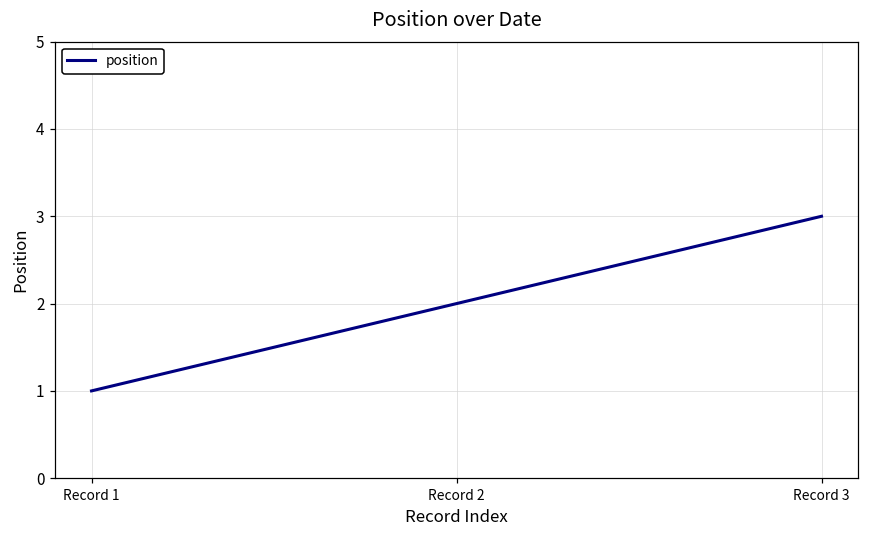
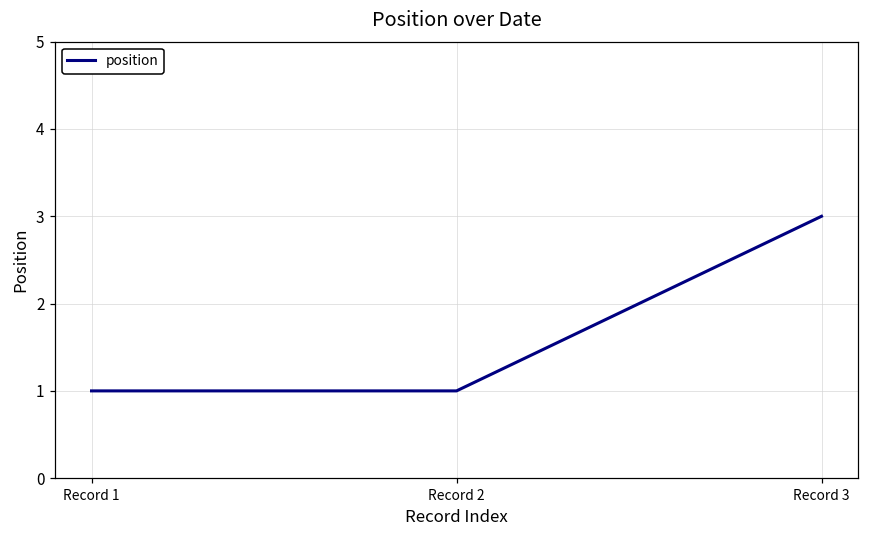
Record 2: 2 -> 1
